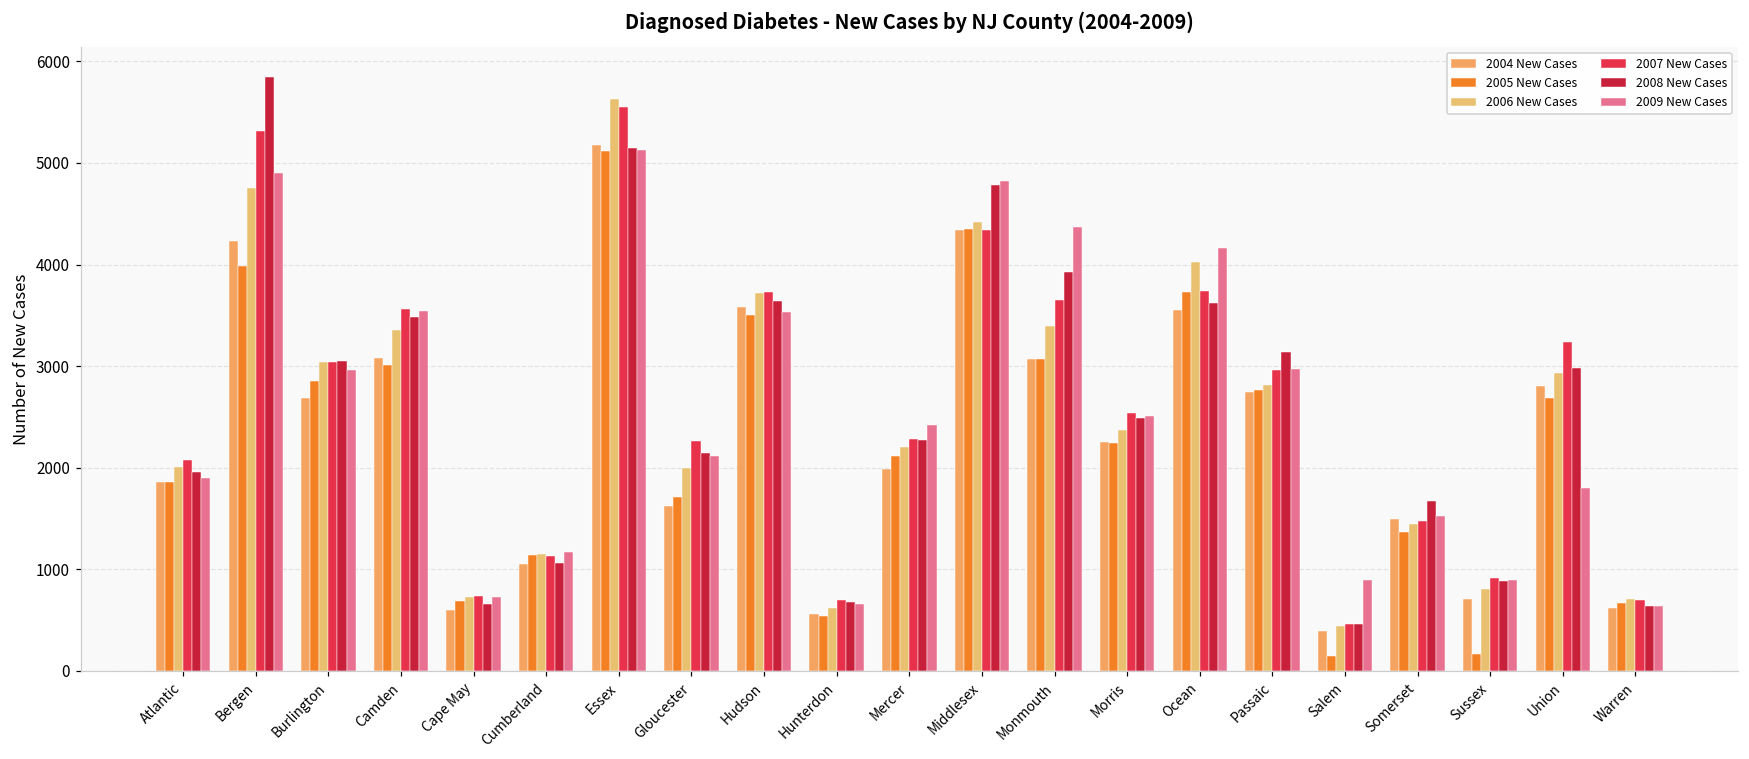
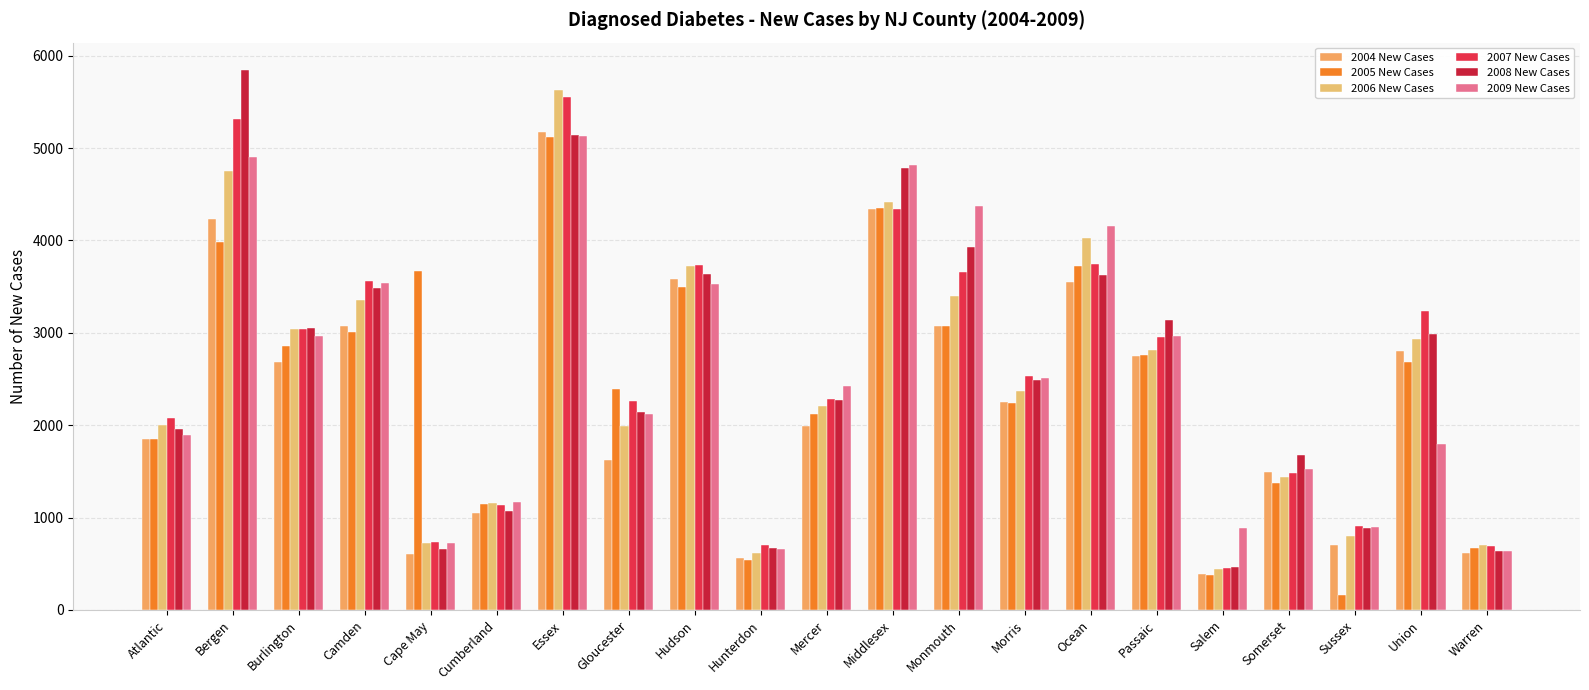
2005 New Cases, Cape May: 700 -> 3700
2005 New Cases, Gloucester: 1700 -> 2400
2005 New Cases, Salem: 100 -> 400
